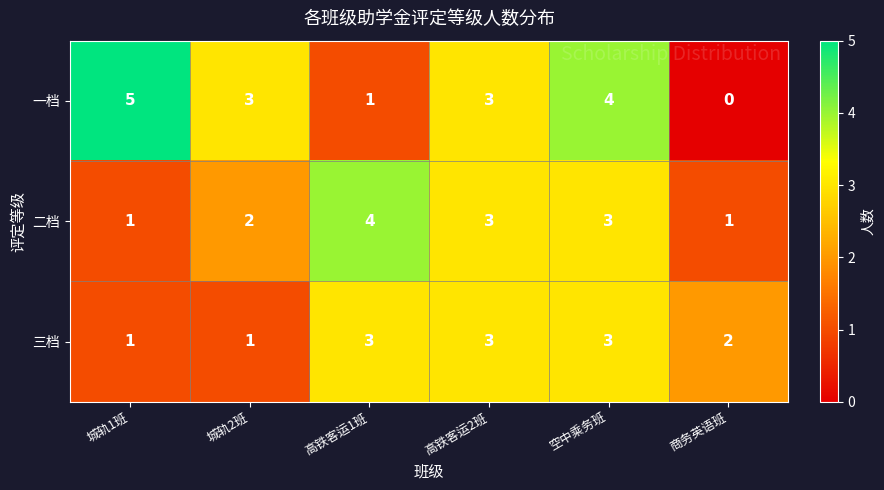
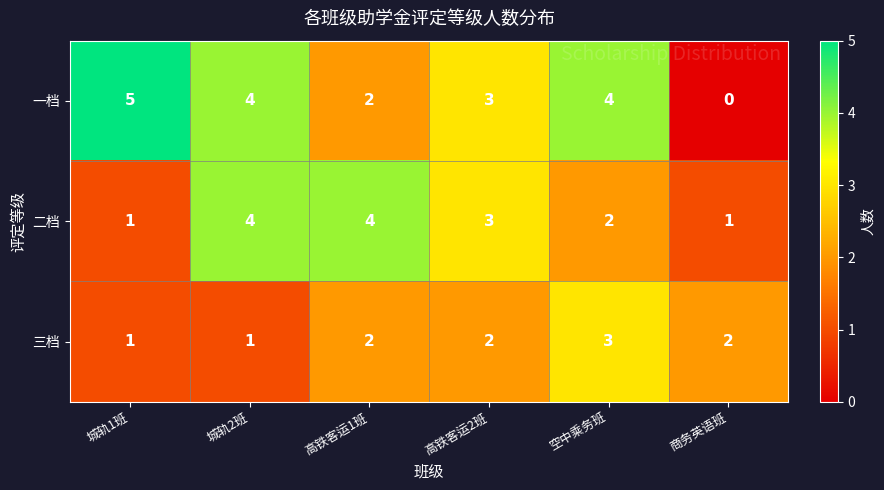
一档, 城轨2班: 3 -> 4
一档, 高铁客运1班: 1 -> 2
二档, 城轨2班: 2 -> 4
二档, 空中乘务班: 3 -> 2
三档, 高铁客运1班: 3 -> 2
三档, 高铁客运2班: 3 -> 2
